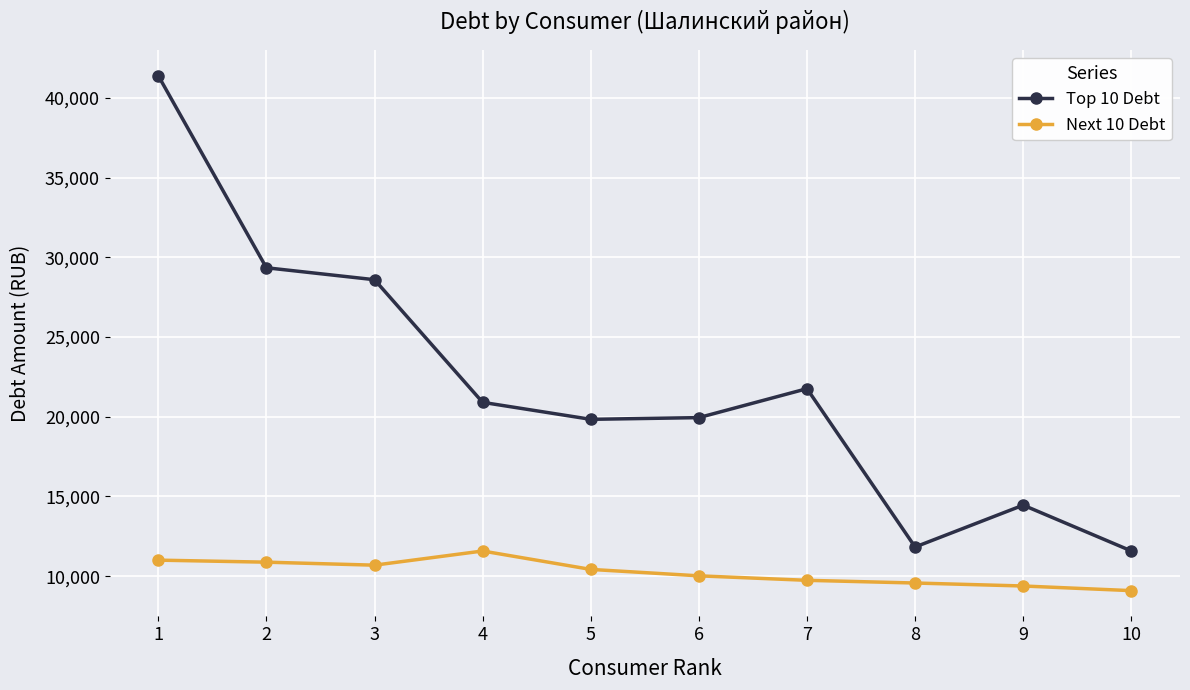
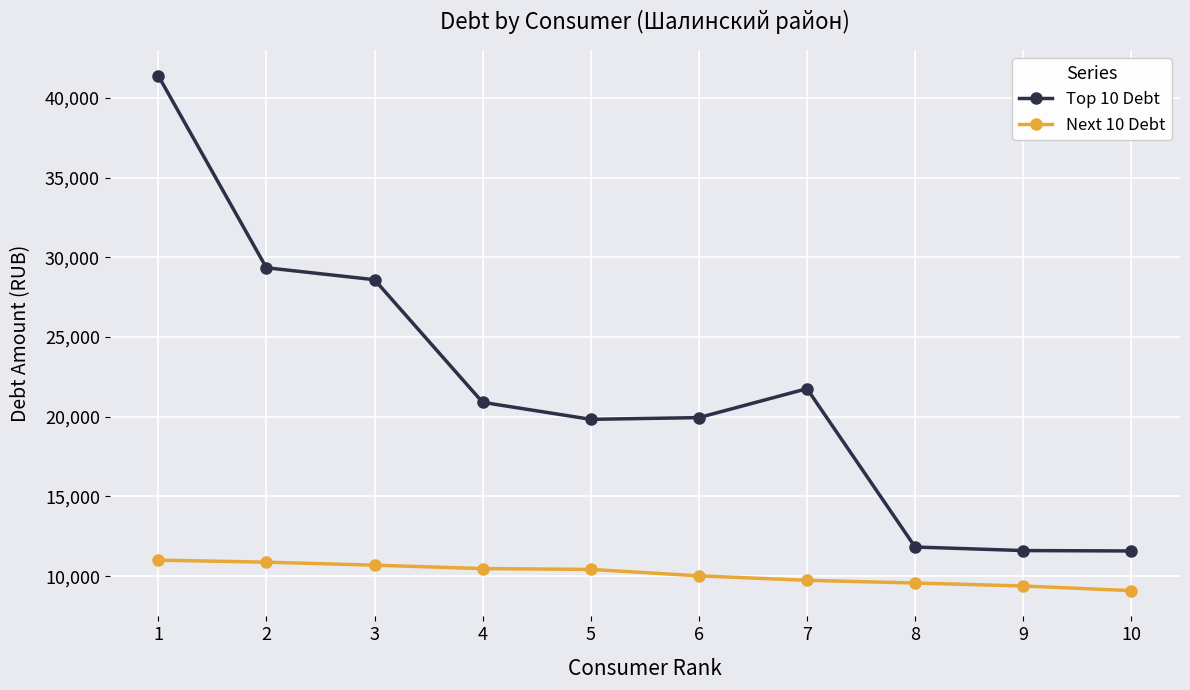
Next 10 Debt, 4: 11,600 -> 10,500
Top 10 Debt, 9: 14,500 -> 11,600
